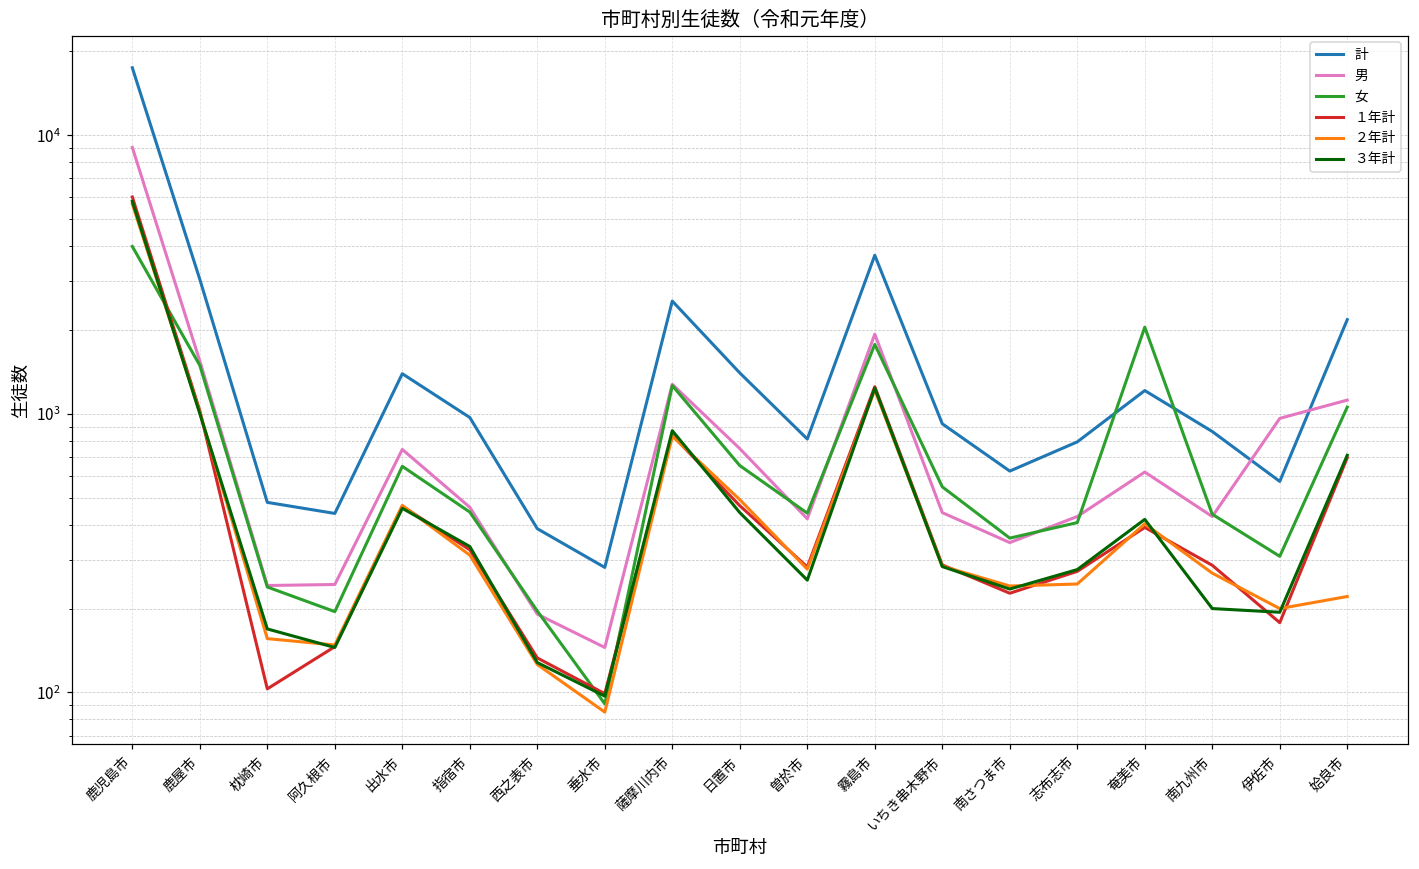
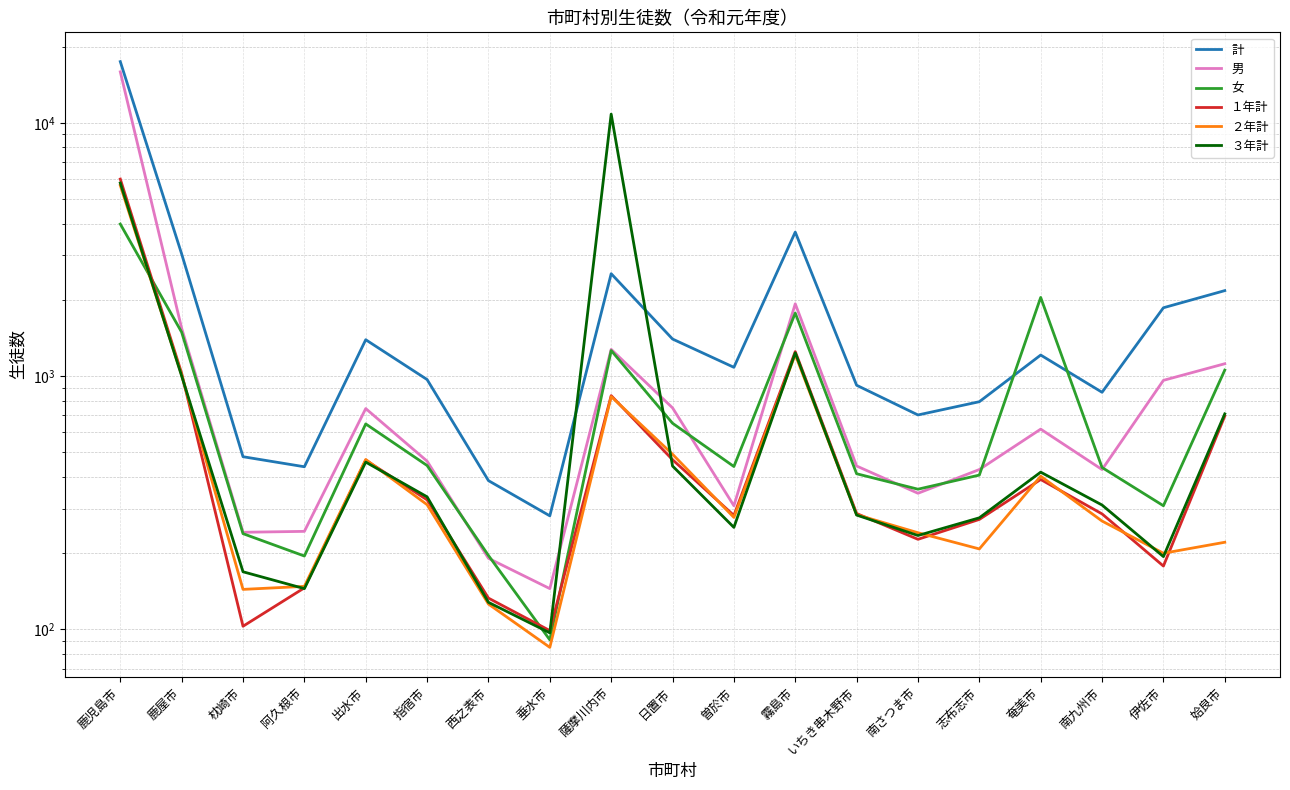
男, 鹿児島市: 9000 -> 16000
２年計, 枕崎市: 160 -> 140
３年計, 薩摩川内市: 870 -> 10800
計, 曽於市: 810 -> 1080
男, 曽於市: 420 -> 310
女, いちき串木野市: 550 -> 410
計, 南さつま市: 620 -> 700
２年計, 志布志市: 250 -> 210
３年計, 南九州市: 200 -> 310
計, 伊佐市: 570 -> 1900
